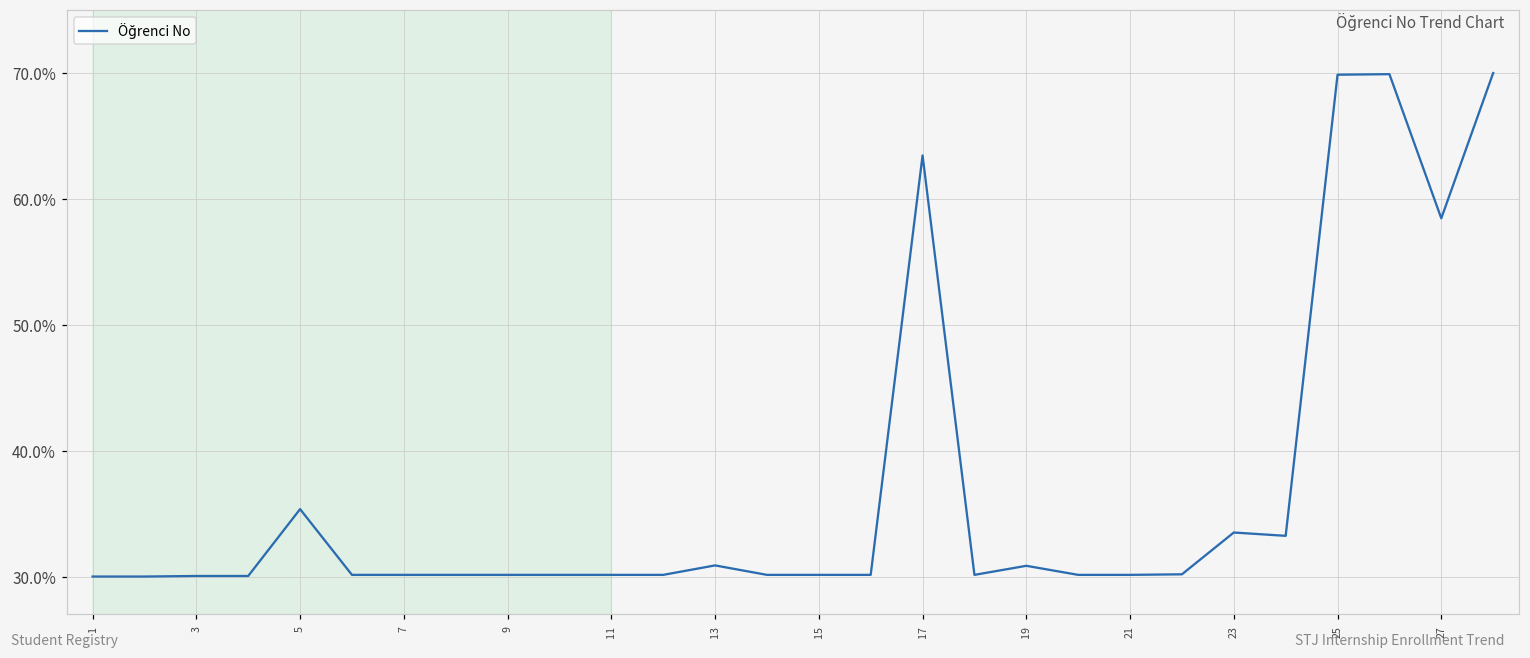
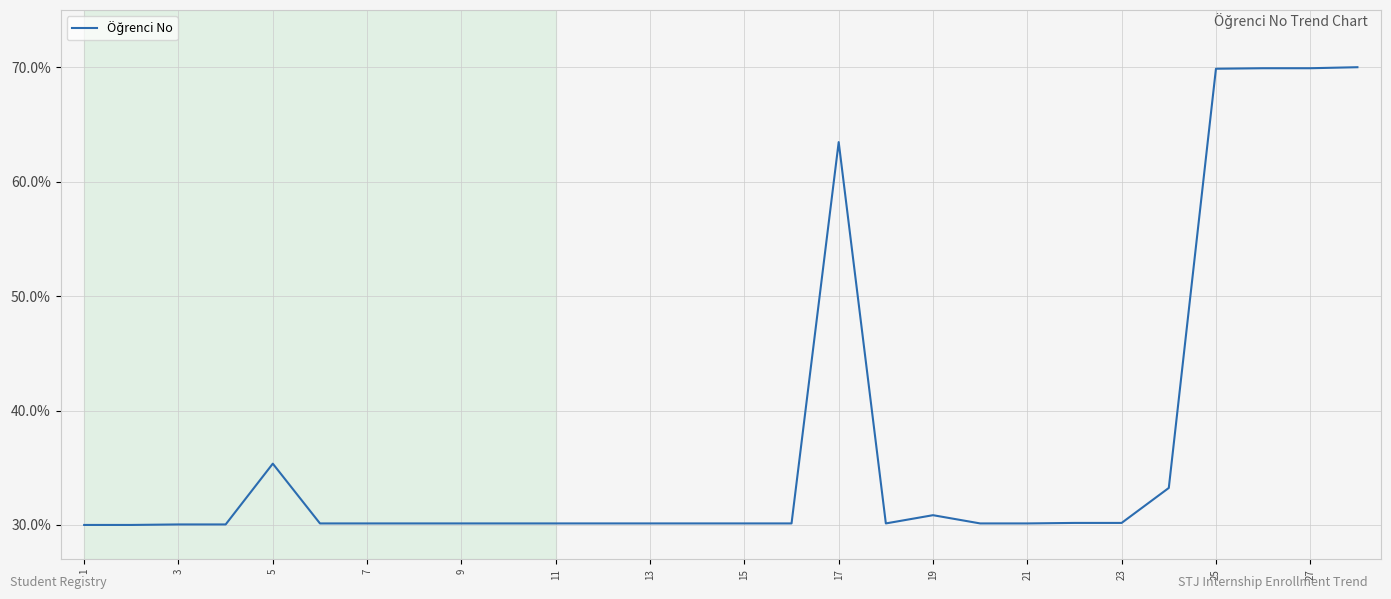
13: 30.9% -> 30.1%
23: 33.5% -> 30.2%
27: 58.5% -> 69.9%
